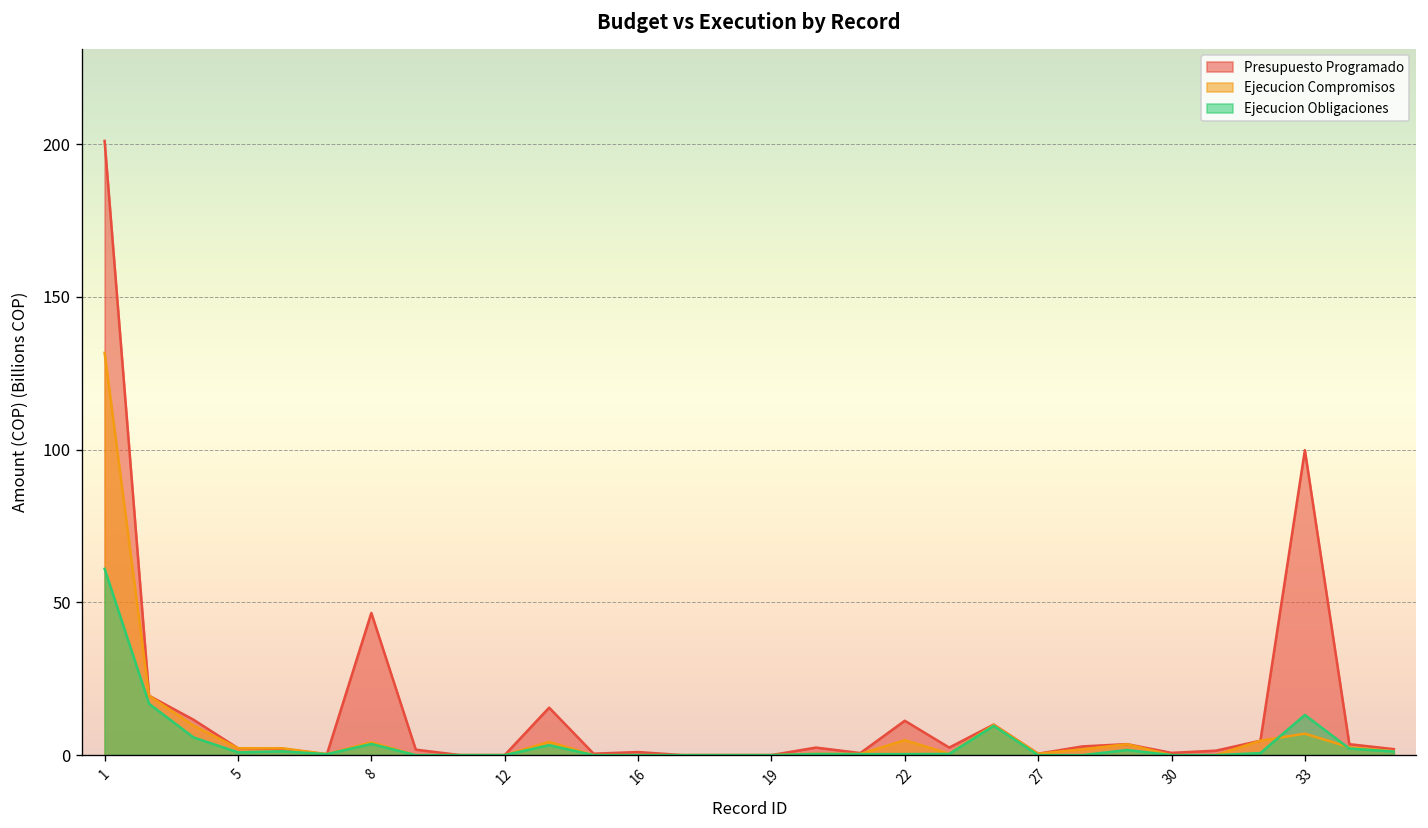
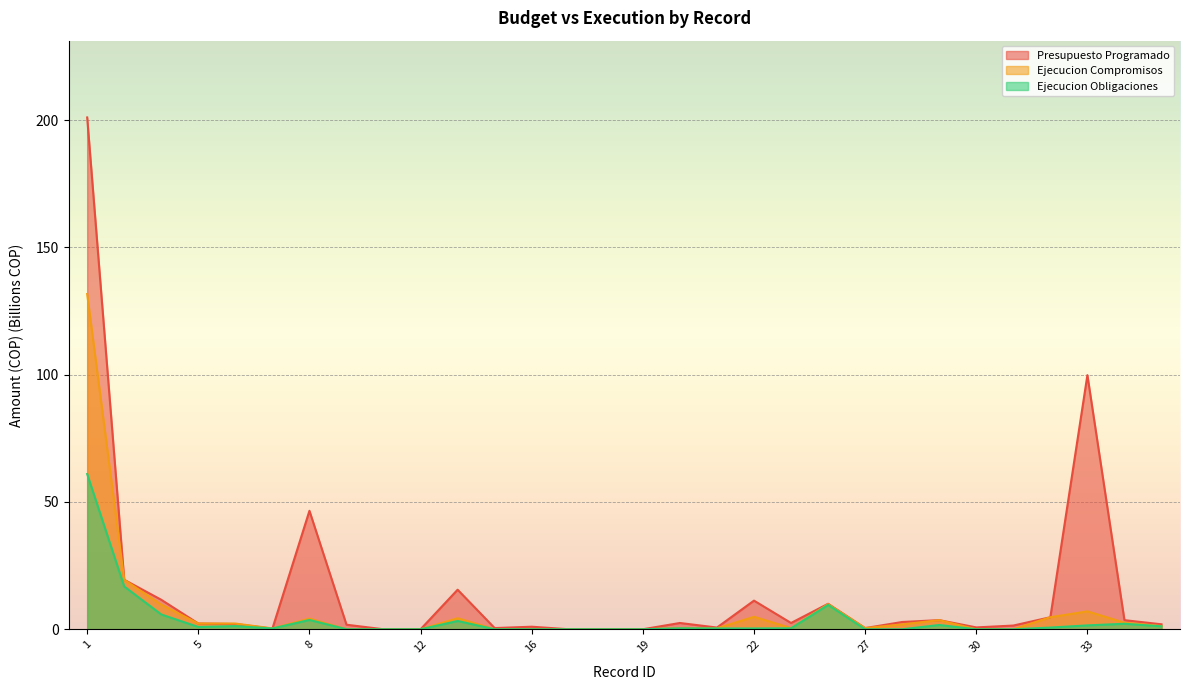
Ejecucion Obligaciones, 33: 13 -> 2
